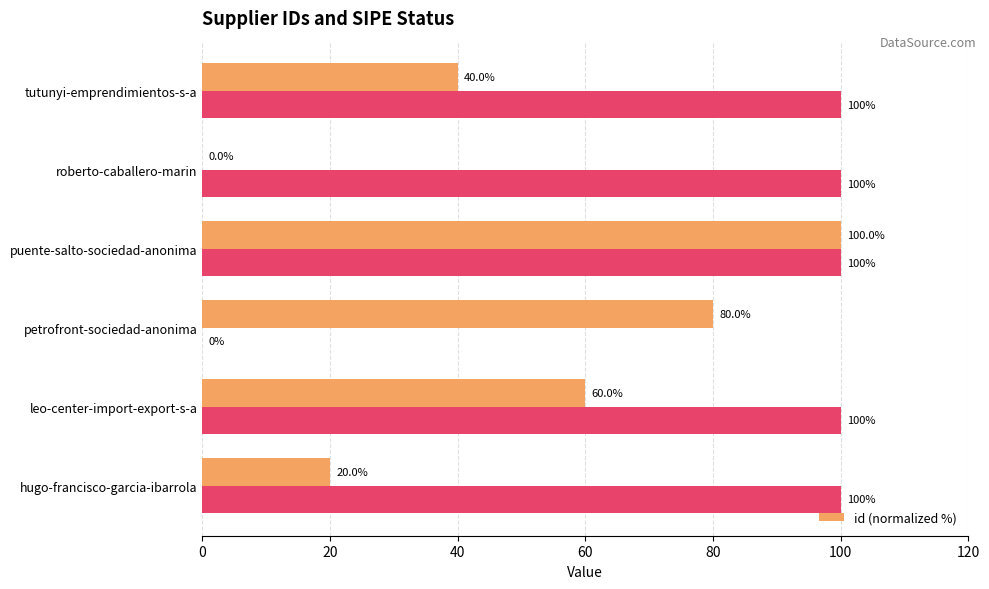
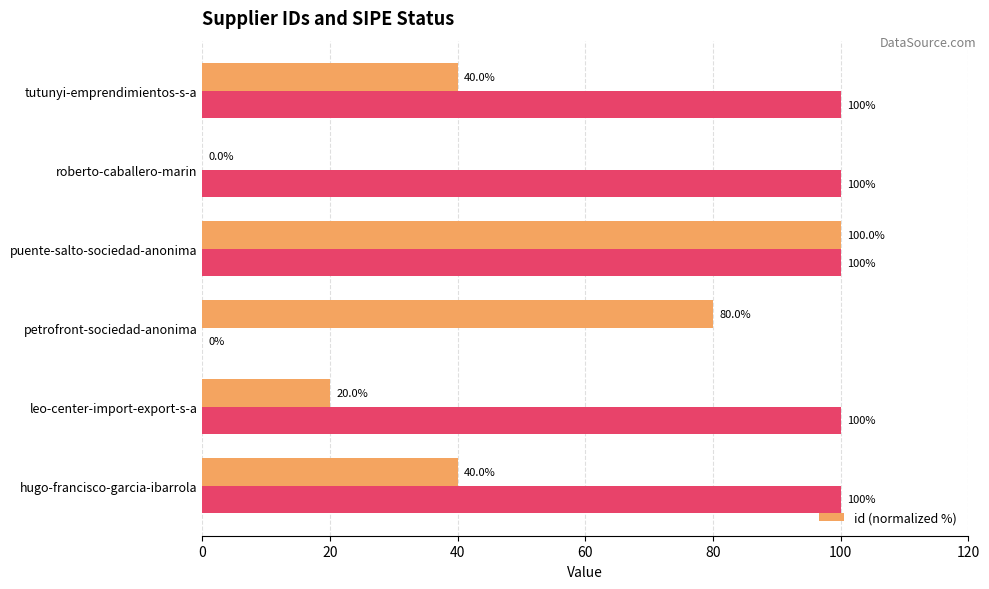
id (normalized %), leo-center-import-export-s-a: 60.0% -> 20.0%
id (normalized %), hugo-francisco-garcia-ibarrola: 20.0% -> 40.0%
